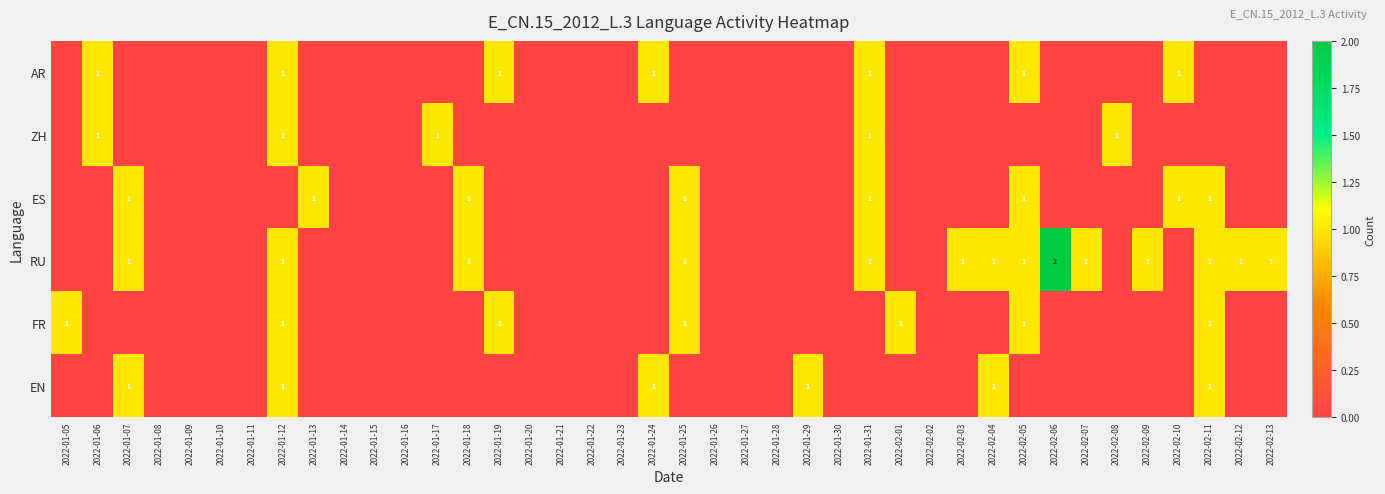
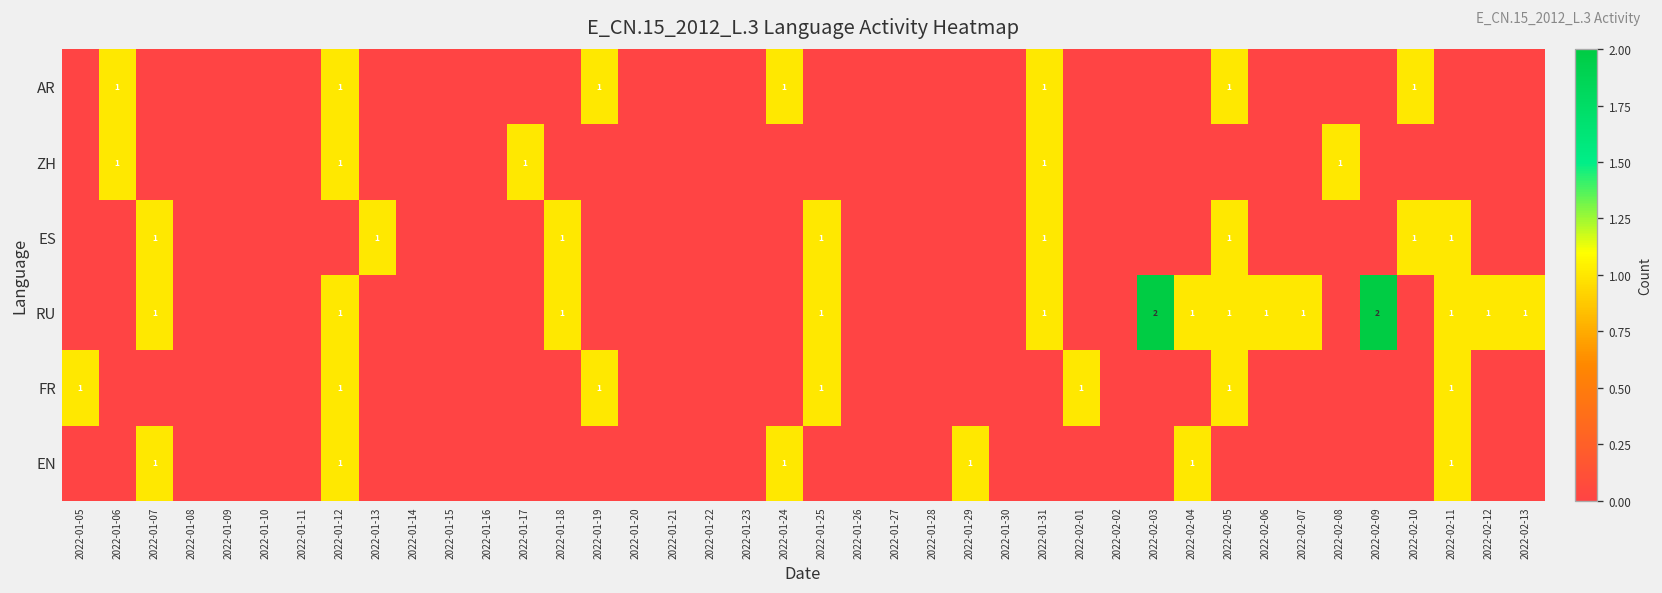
RU, 2022-02-03: 1 -> 2
RU, 2022-02-06: 2 -> 1
RU, 2022-02-09: 1 -> 2
